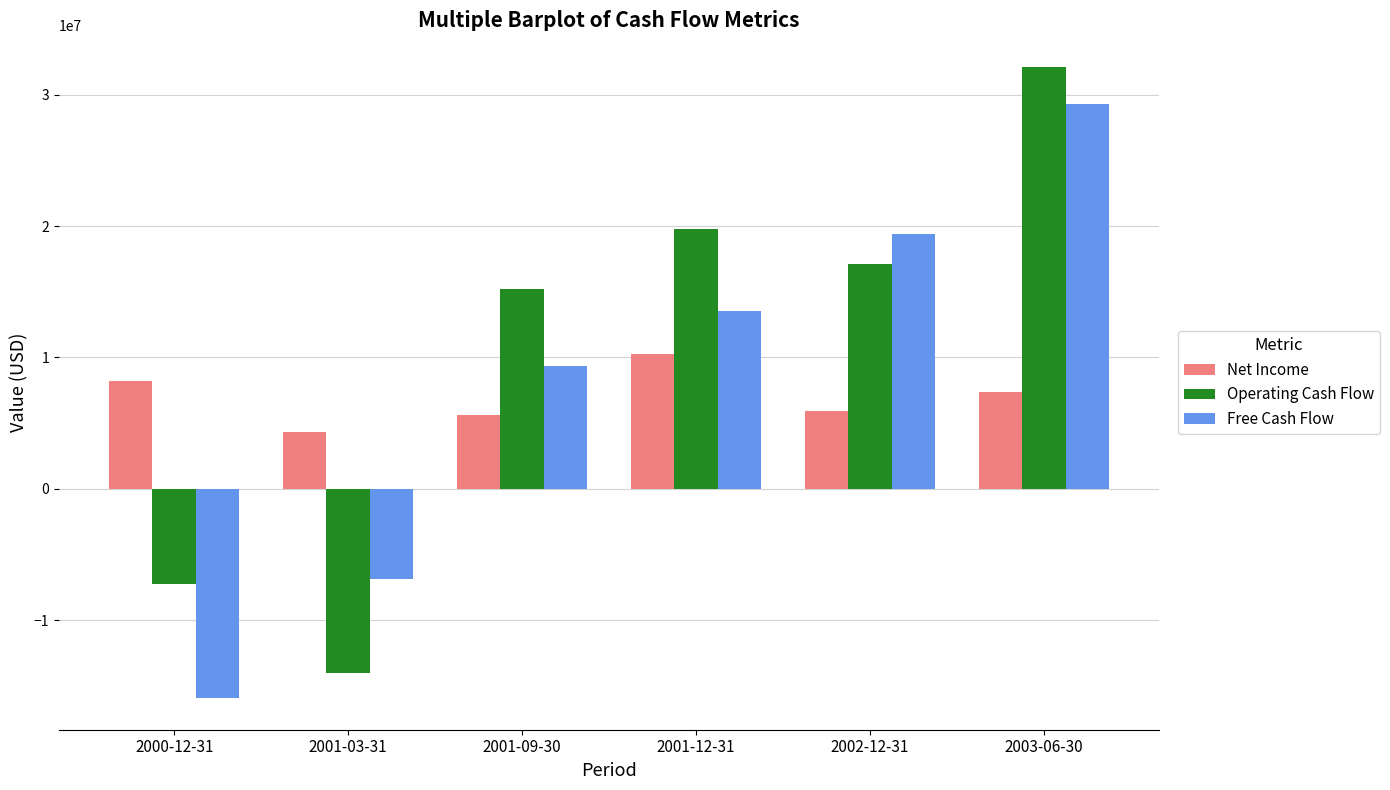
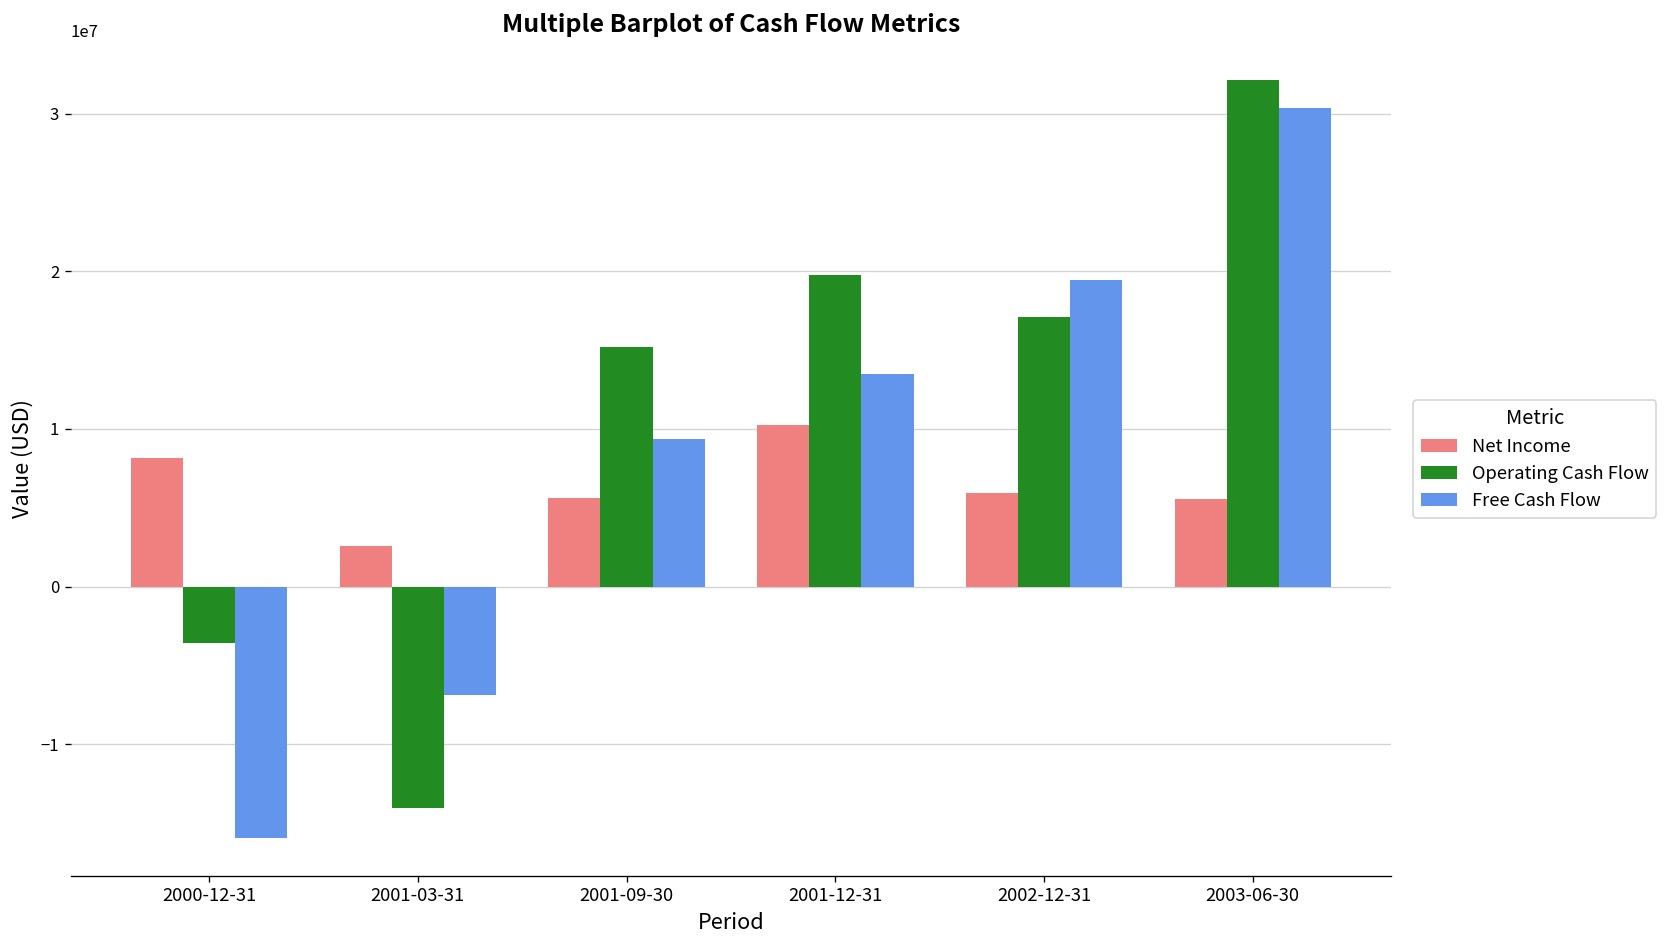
Operating Cash Flow, 2000-12-31: -7200000 -> -3600000
Net Income, 2001-03-31: 4300000 -> 2600000
Net Income, 2003-06-30: 7400000 -> 5500000
Free Cash Flow, 2003-06-30: 29300000 -> 30400000
